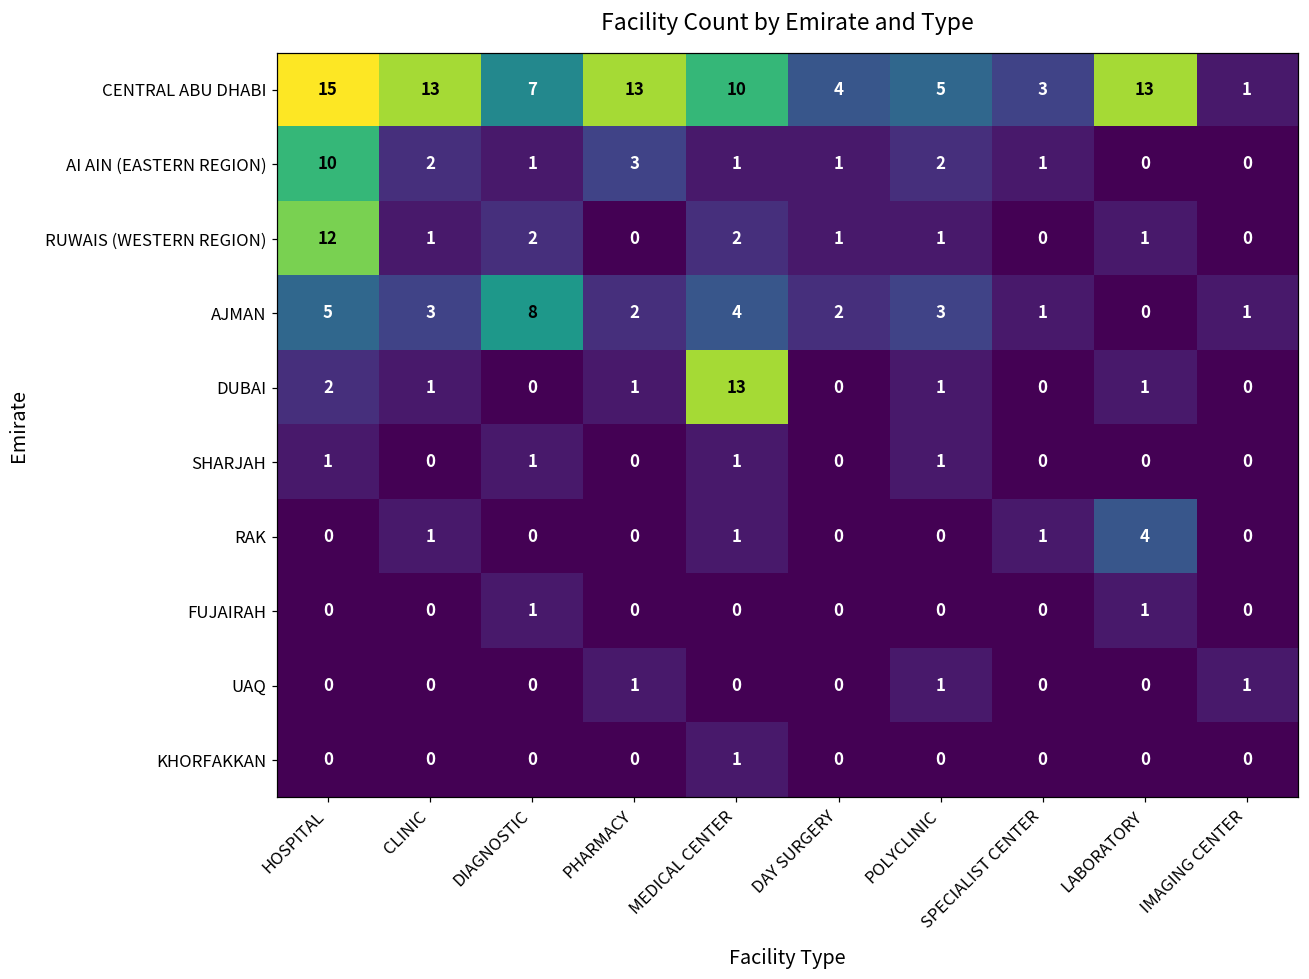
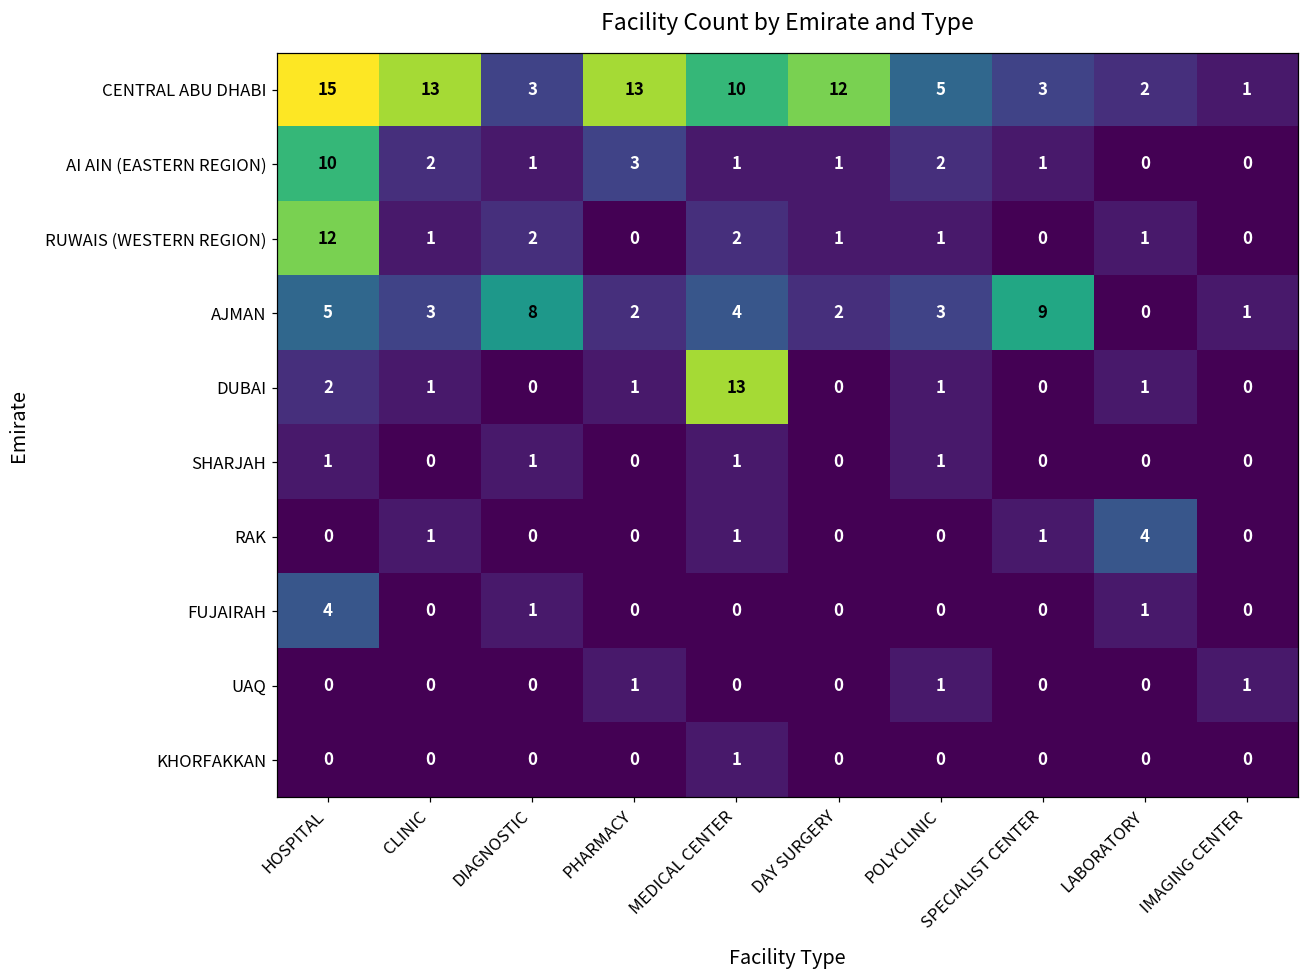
CENTRAL ABU DHABI, DIAGNOSTIC: 7 -> 3
CENTRAL ABU DHABI, DAY SURGERY: 4 -> 12
CENTRAL ABU DHABI, LABORATORY: 13 -> 2
AJMAN, SPECIALIST CENTER: 1 -> 9
FUJAIRAH, HOSPITAL: 0 -> 4
